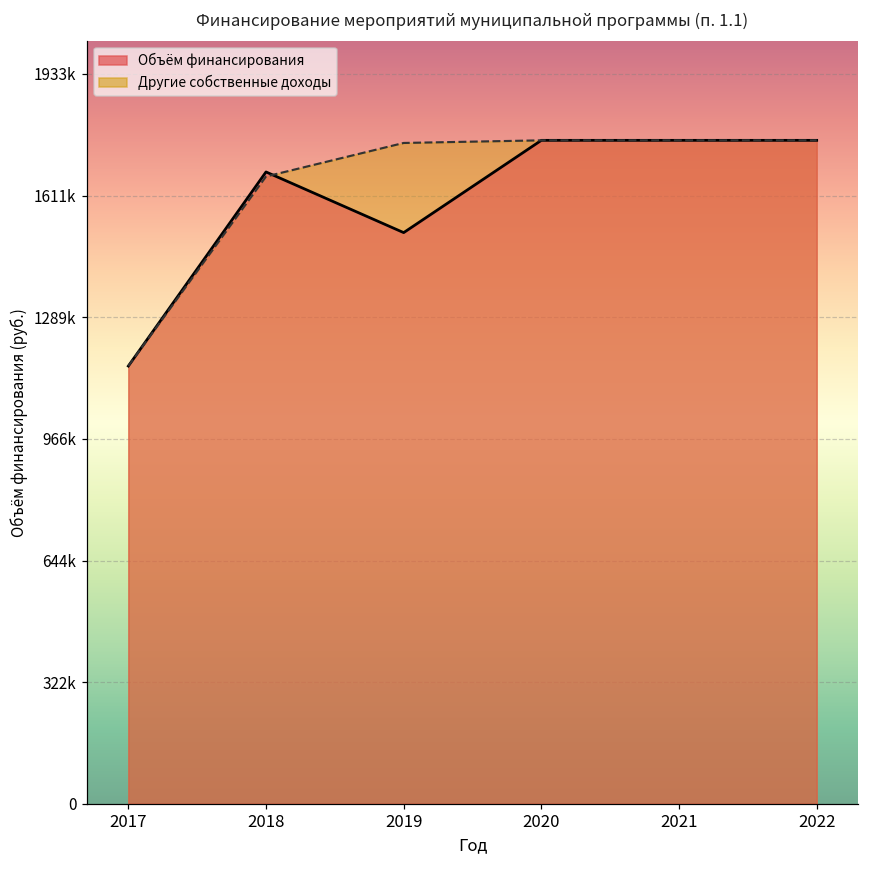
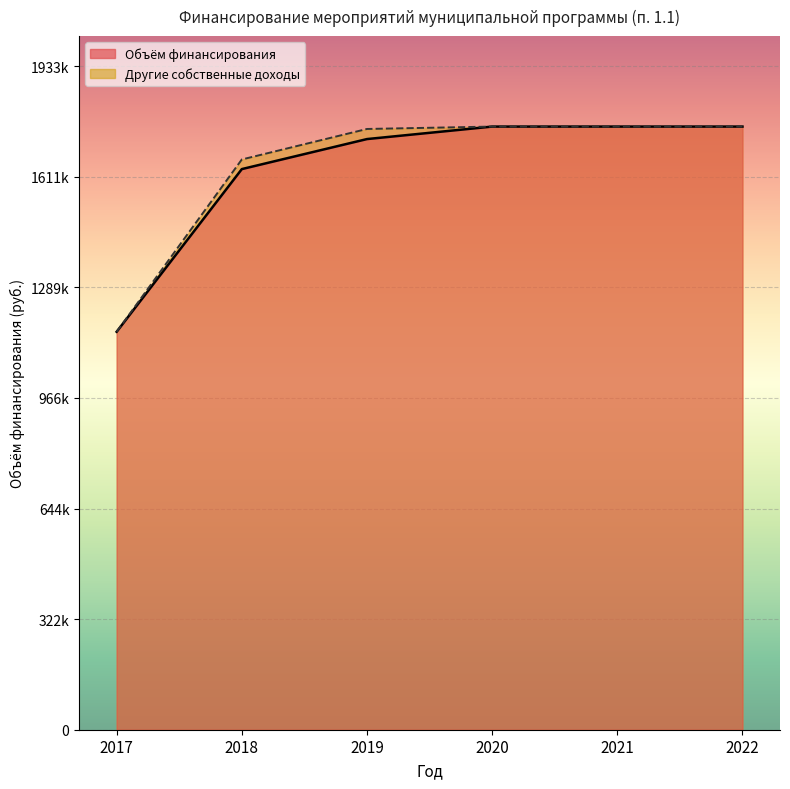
Объём финансирования, 2018: 1670000 -> 1630000
Объём финансирования, 2019: 1510000 -> 1720000
